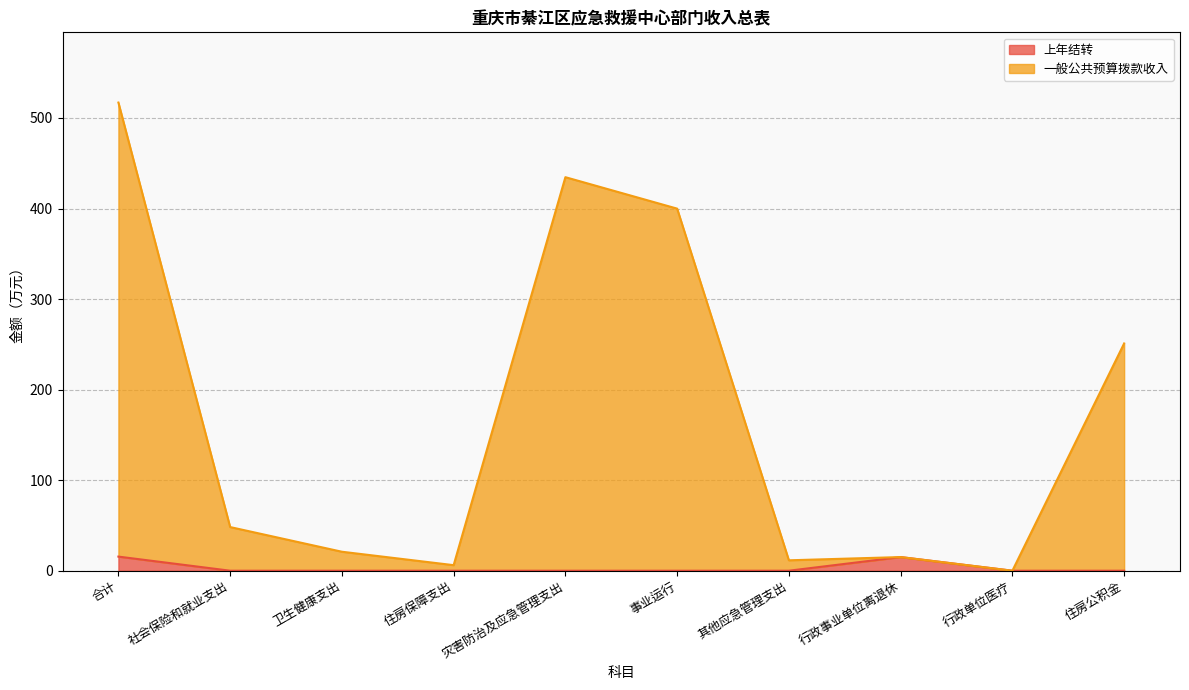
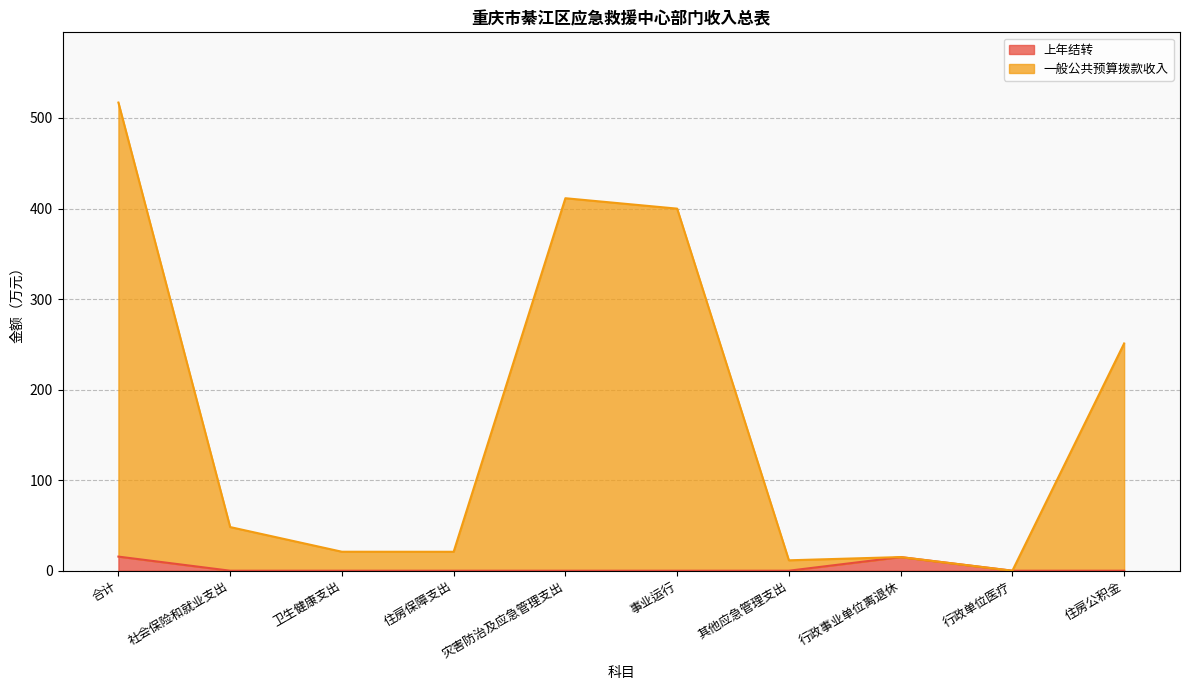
一般公共预算拨款收入, 住房保障支出: 10 -> 20
一般公共预算拨款收入, 灾害防治及应急管理支出: 430 -> 410
